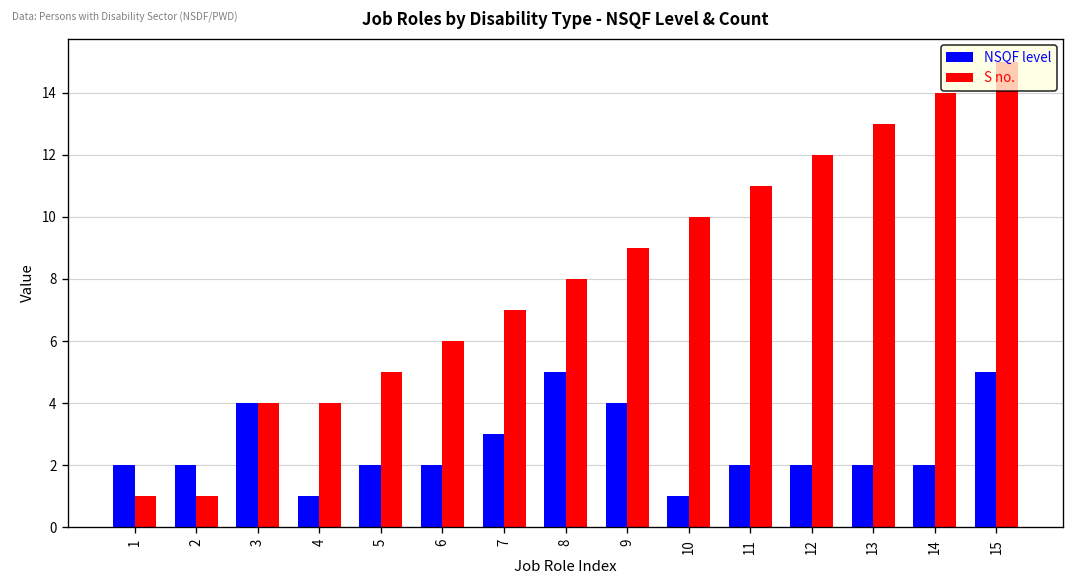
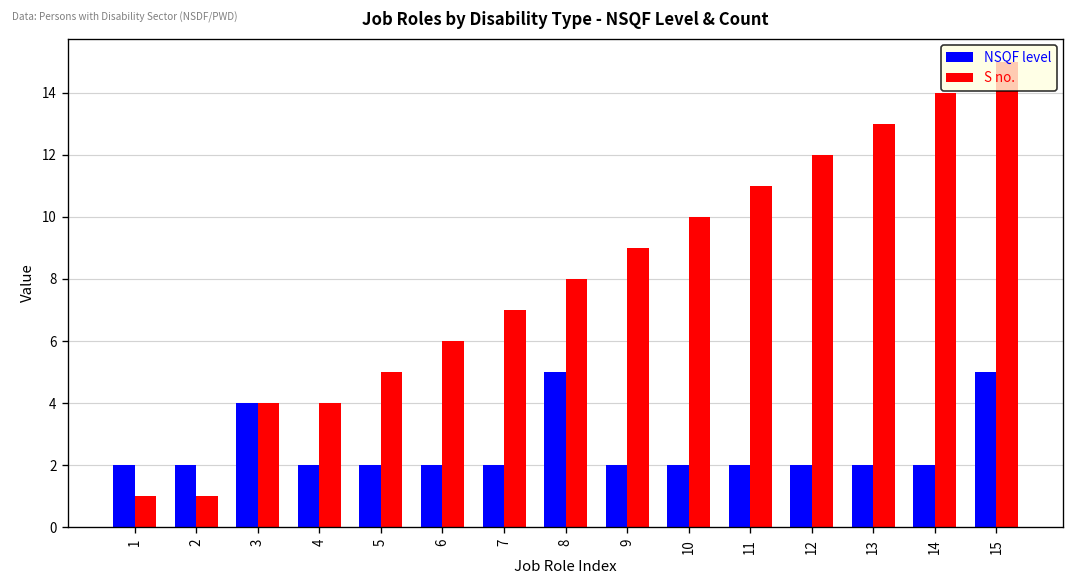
NSQF level, 4: 1 -> 2
NSQF level, 7: 3 -> 2
NSQF level, 9: 4 -> 2
NSQF level, 10: 1 -> 2
